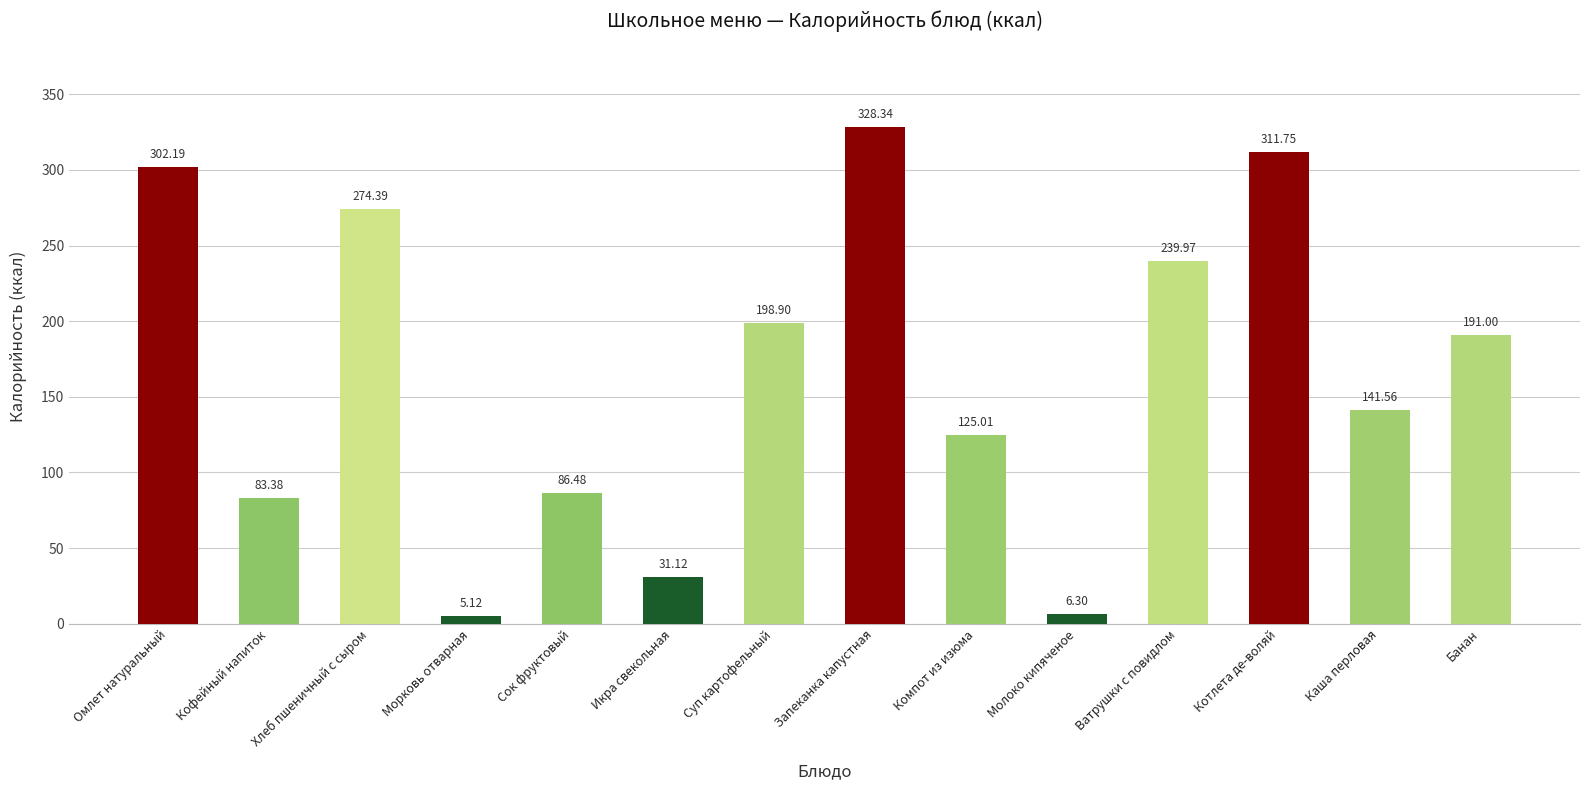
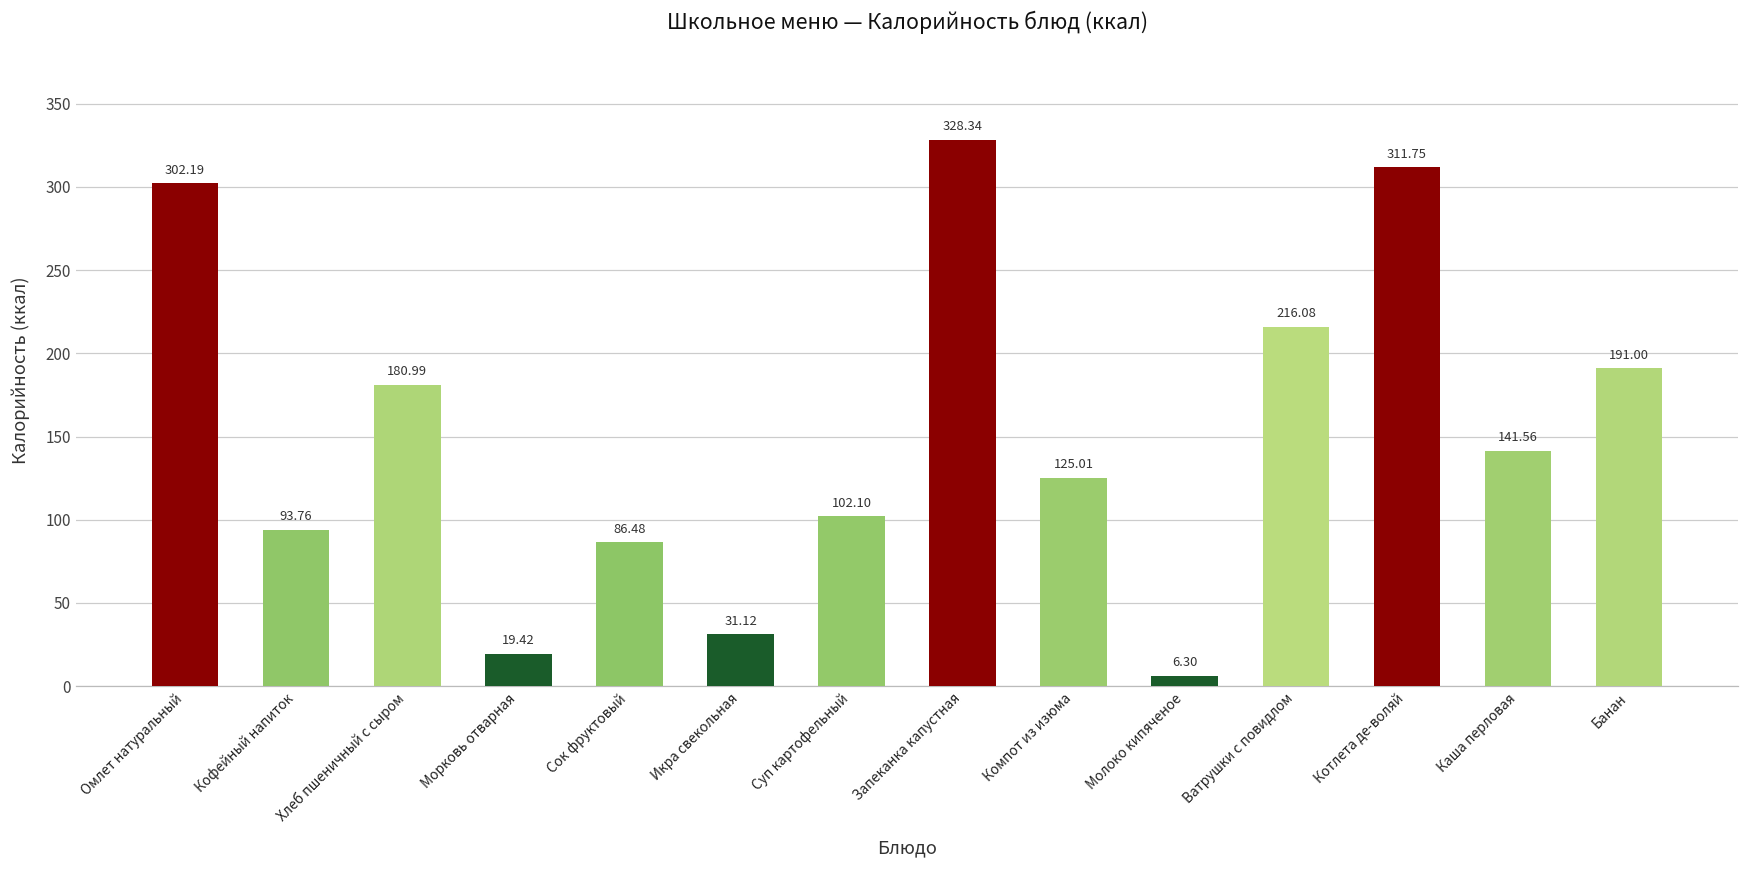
Кофейный напиток: 83.38 -> 93.76
Хлеб пшеничный с сыром: 274.39 -> 180.99
Морковь отварная: 5.12 -> 19.42
Суп картофельный: 198.90 -> 102.10
Ватрушки с повидлом: 239.97 -> 216.08
